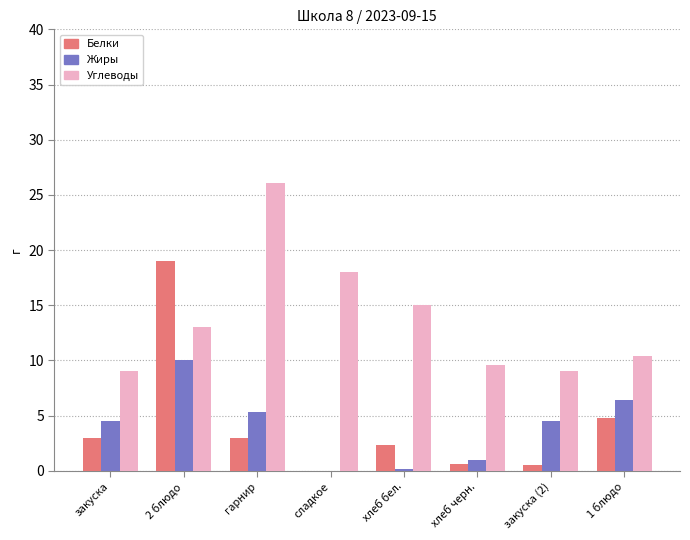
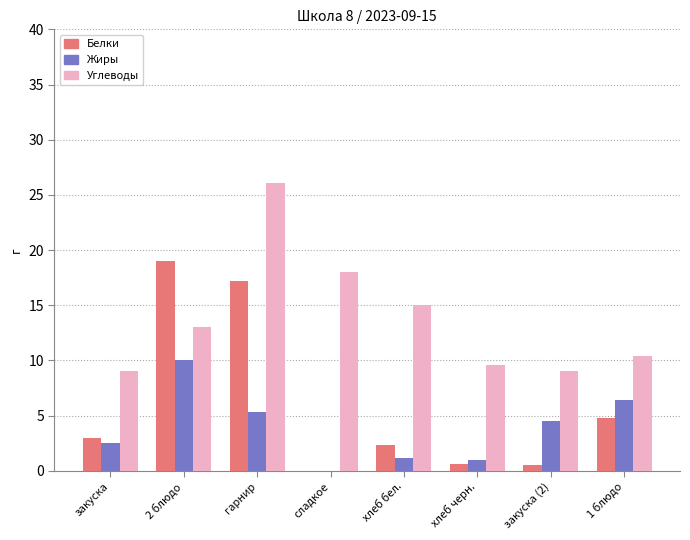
Жиры, закуска: 4.5 -> 2.5
Белки, гарнир: 3.0 -> 17.2
Жиры, хлеб бел.: 0.2 -> 1.2
